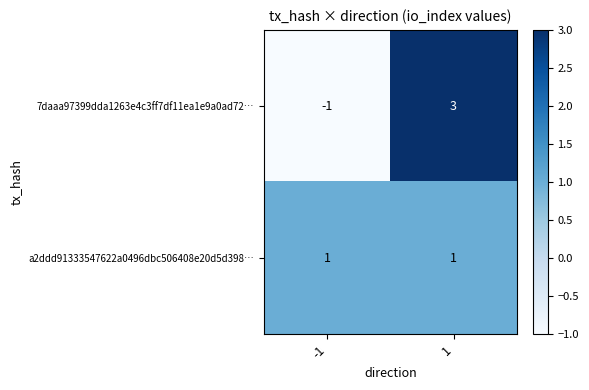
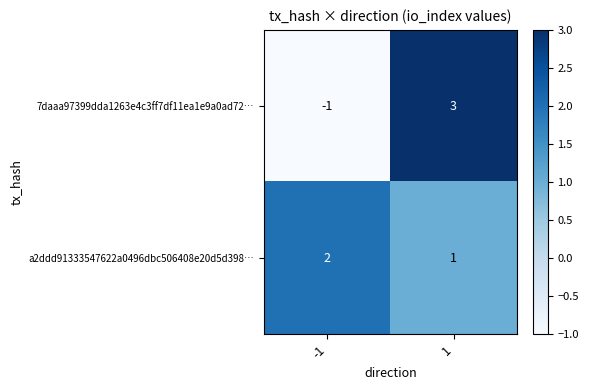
a2ddd91333547622a0496dbc506408e20d5d398…, -1: 1 -> 2
